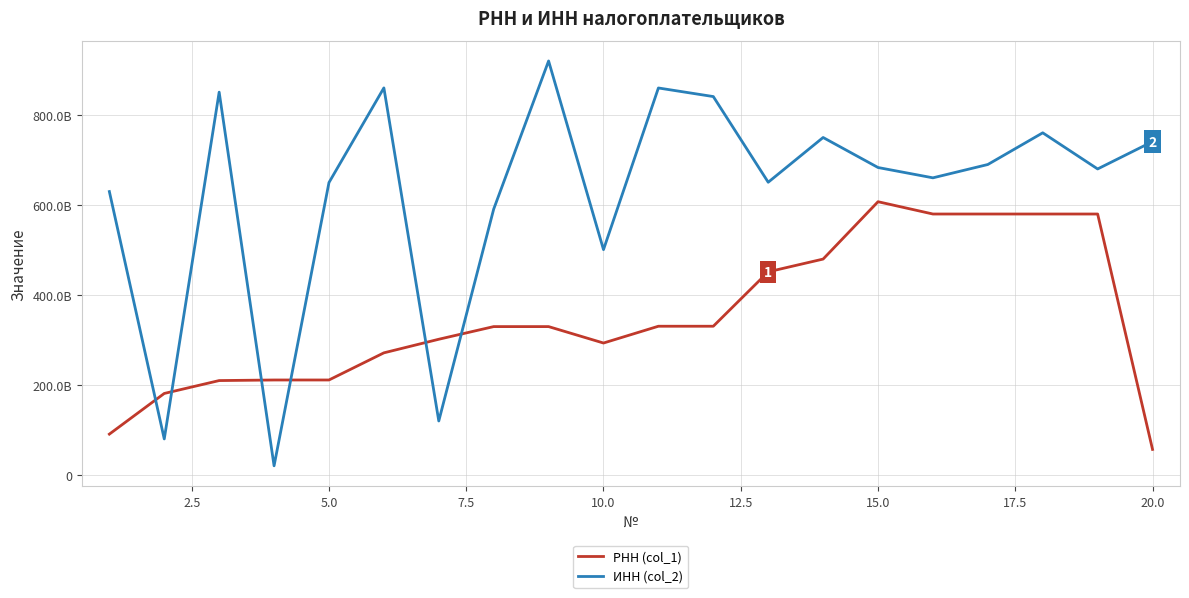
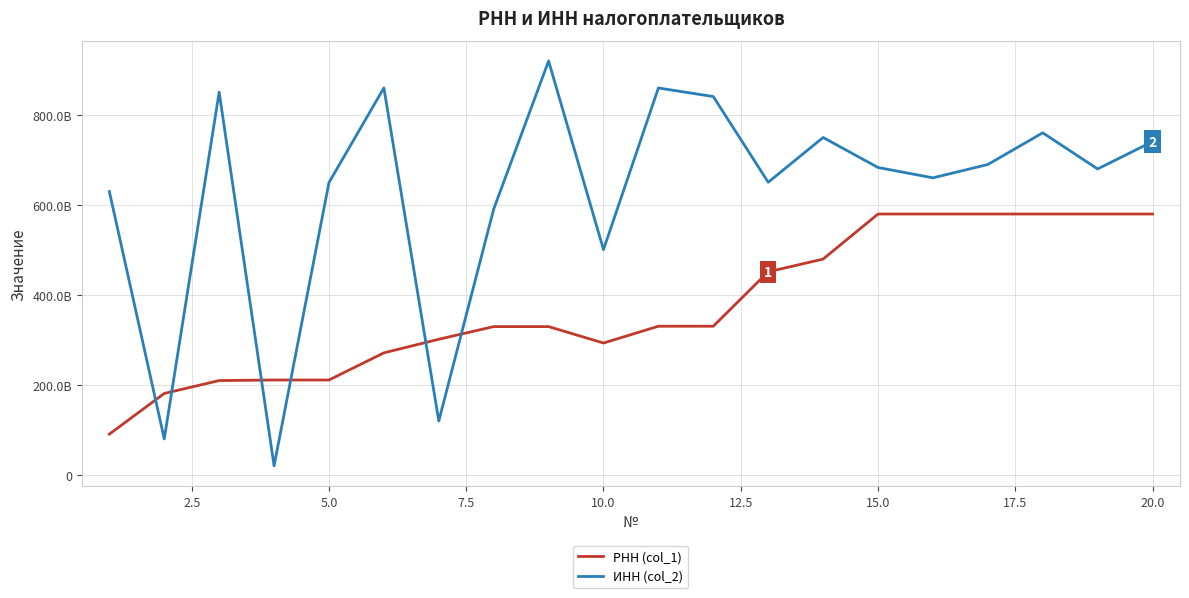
РНН (col_1), 15.0: 610000000000 -> 580000000000
РНН (col_1), 20.0: 60000000000 -> 580000000000
